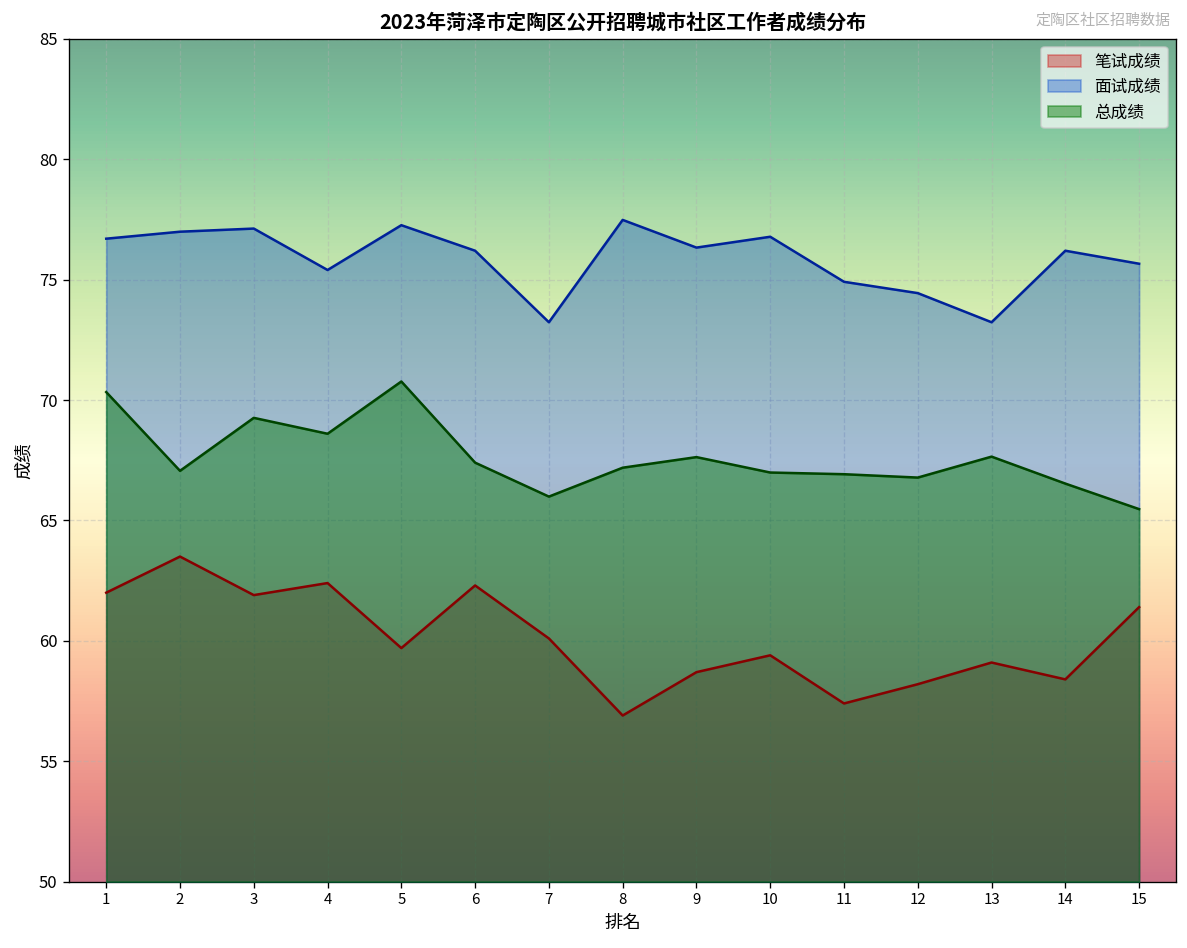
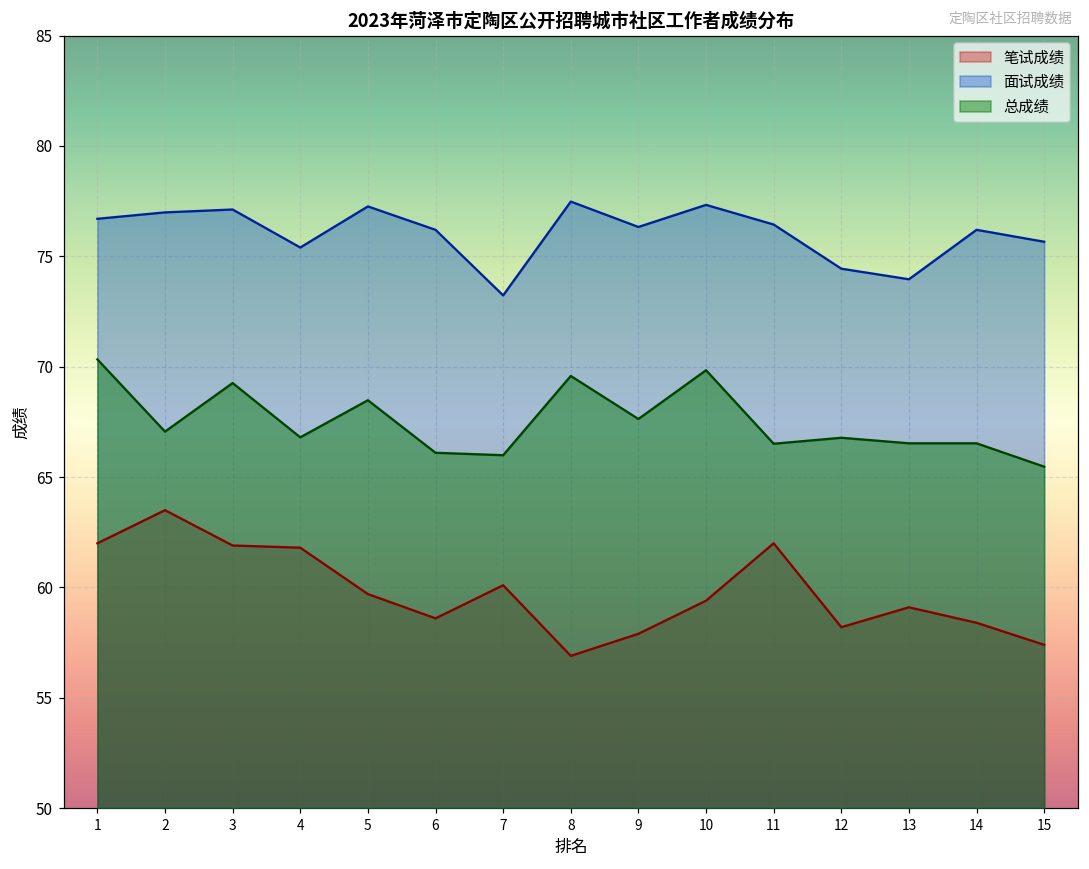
笔试成绩, 4: 62.4 -> 61.8
总成绩, 4: 68.6 -> 66.8
总成绩, 5: 70.8 -> 68.5
笔试成绩, 6: 62.3 -> 58.6
总成绩, 6: 67.4 -> 66.1
总成绩, 8: 67.2 -> 69.6
笔试成绩, 9: 58.7 -> 57.9
面试成绩, 10: 76.8 -> 77.3
总成绩, 10: 67.0 -> 69.8
笔试成绩, 11: 57.4 -> 62.0
面试成绩, 11: 74.9 -> 76.4
总成绩, 11: 66.9 -> 66.5
面试成绩, 13: 73.2 -> 74.0
总成绩, 13: 67.7 -> 66.5
笔试成绩, 15: 61.4 -> 57.4
